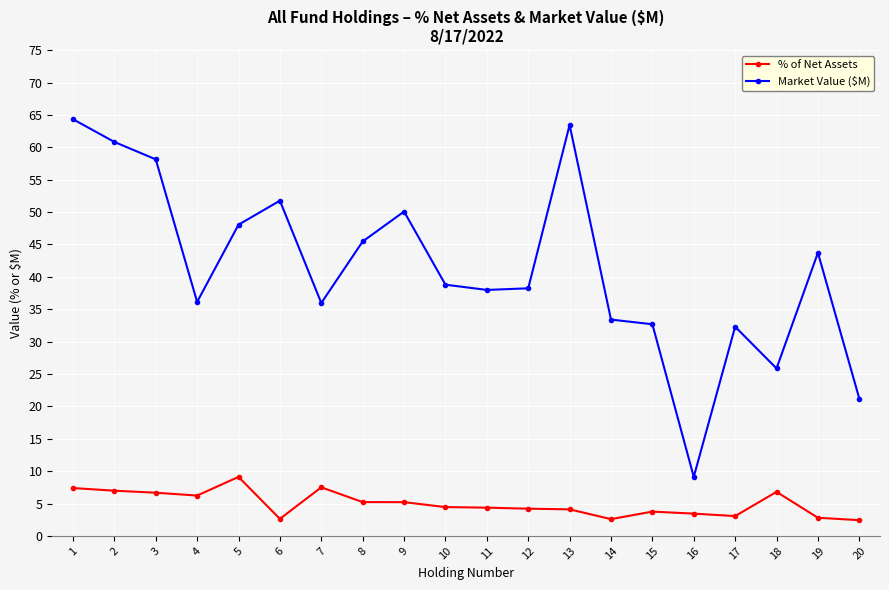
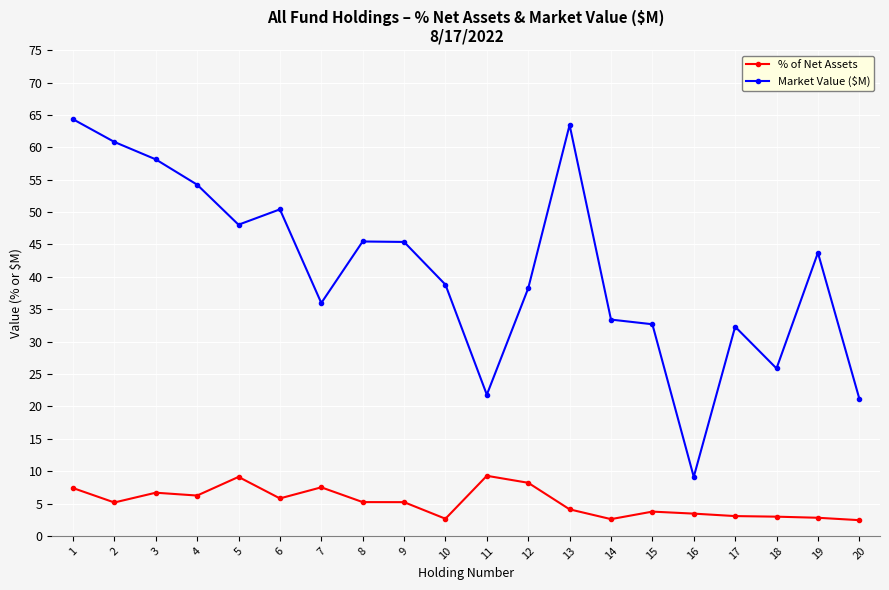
% of Net Assets, 2: 7 -> 5
Market Value ($M), 4: 36 -> 54
% of Net Assets, 6: 3 -> 6
Market Value ($M), 6: 52 -> 50
Market Value ($M), 9: 50 -> 45
% of Net Assets, 10: 4 -> 3
% of Net Assets, 11: 4 -> 9
Market Value ($M), 11: 38 -> 22
% of Net Assets, 12: 4 -> 8
% of Net Assets, 18: 7 -> 3
